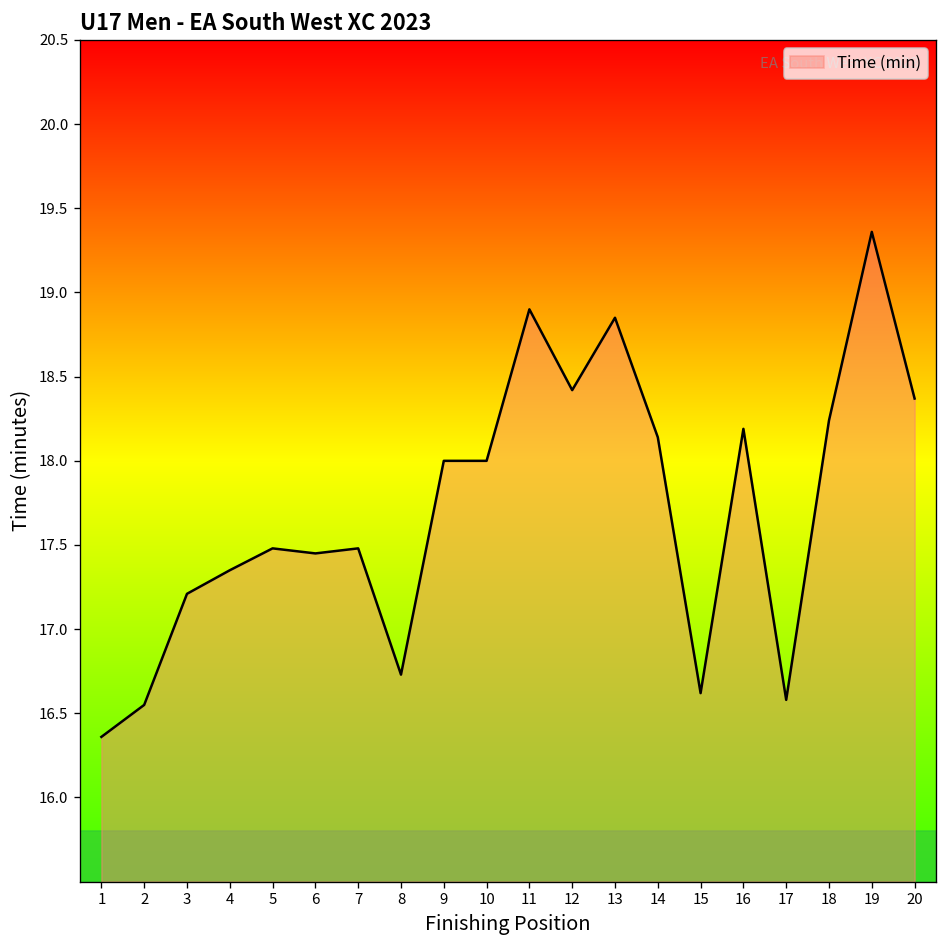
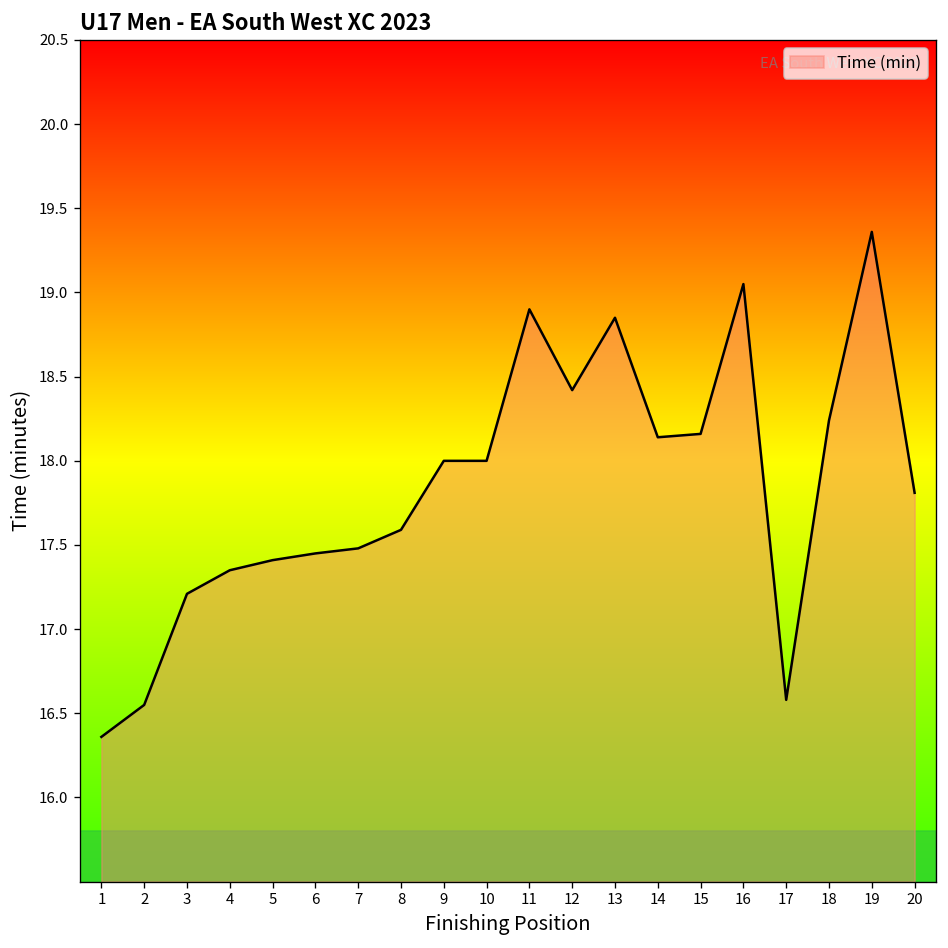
5: 17.48 -> 17.41
8: 16.73 -> 17.59
15: 16.62 -> 18.16
16: 18.19 -> 19.05
20: 18.37 -> 17.81
